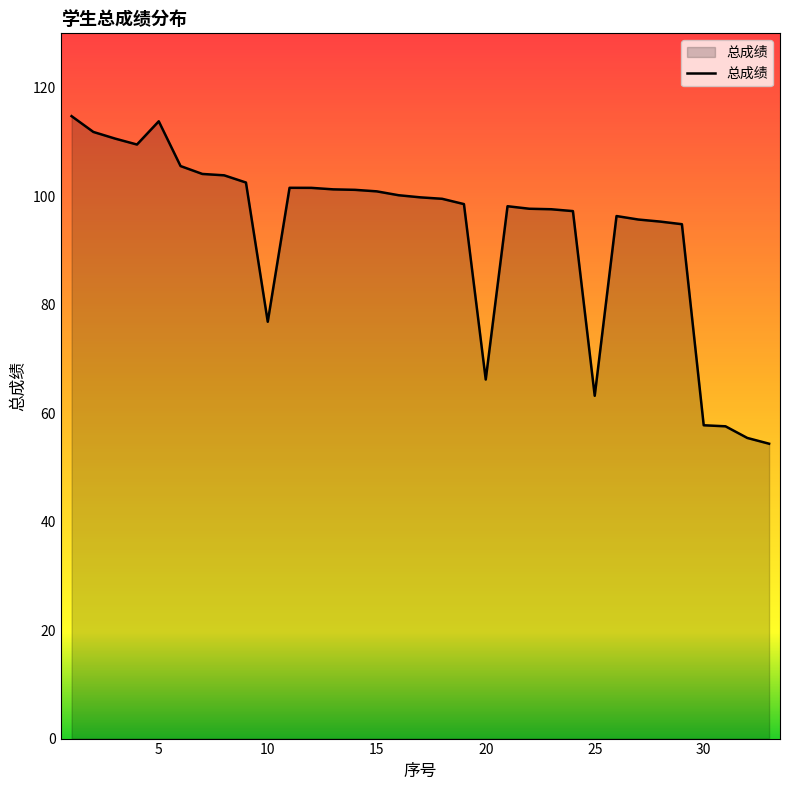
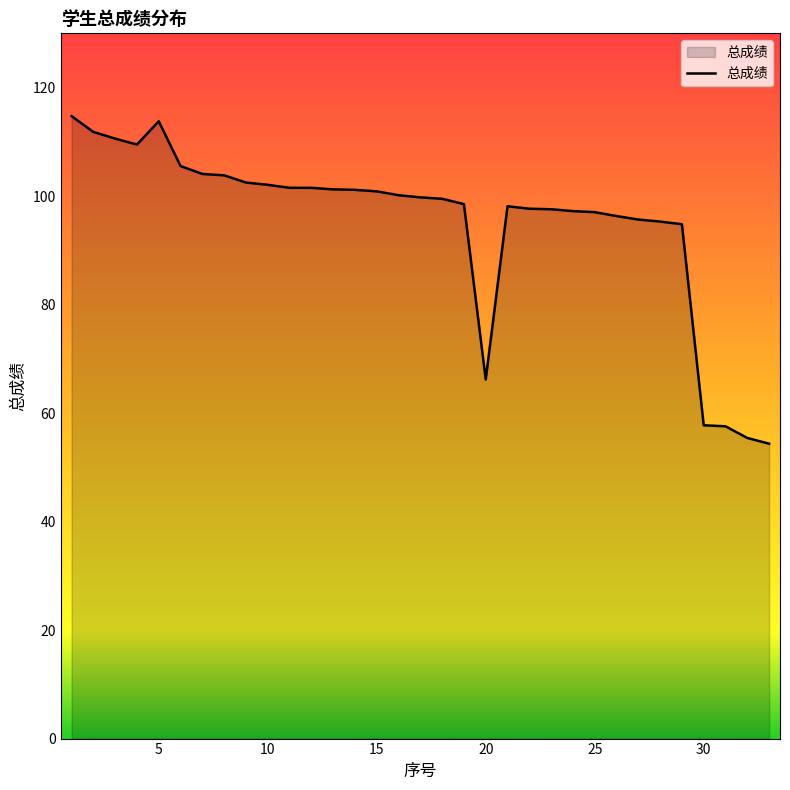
10: 77 -> 102
25: 63 -> 97
